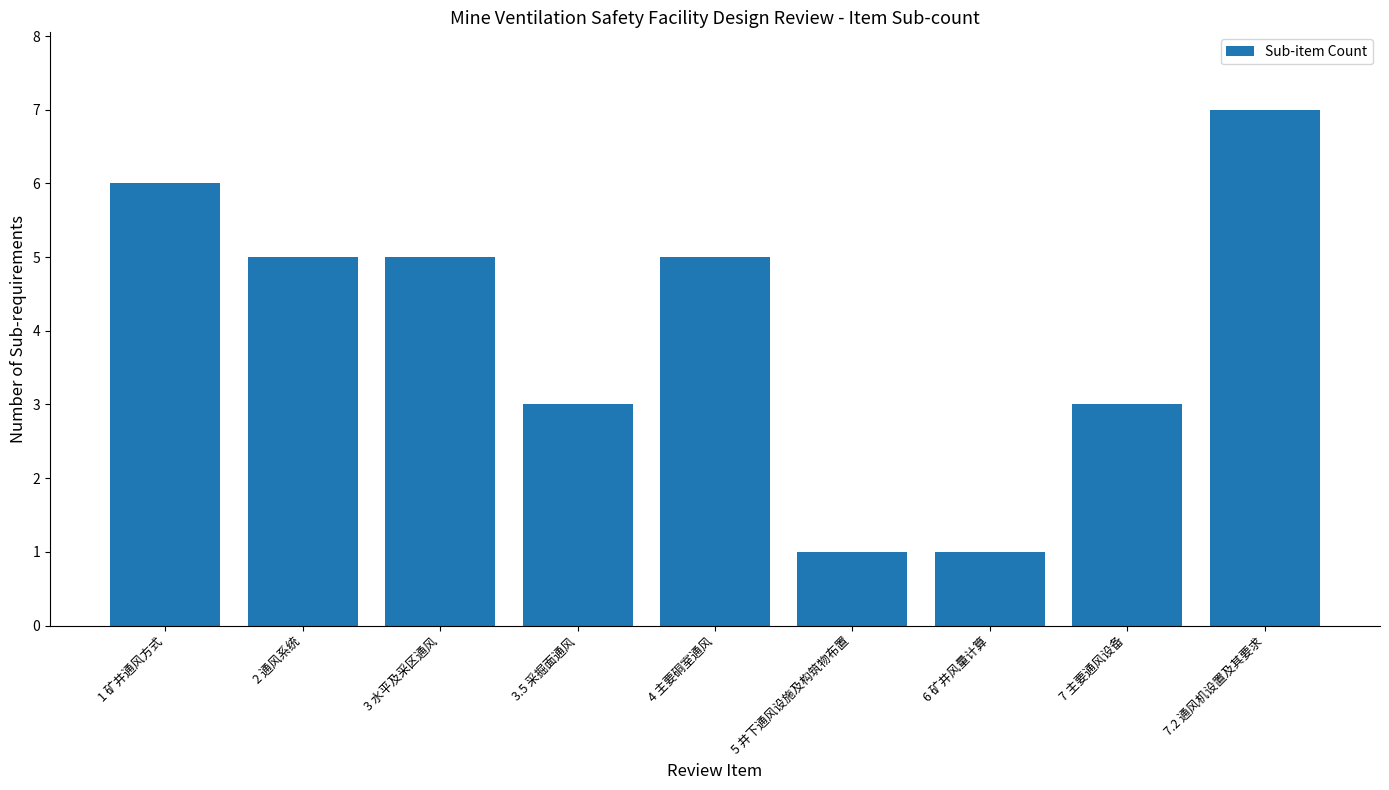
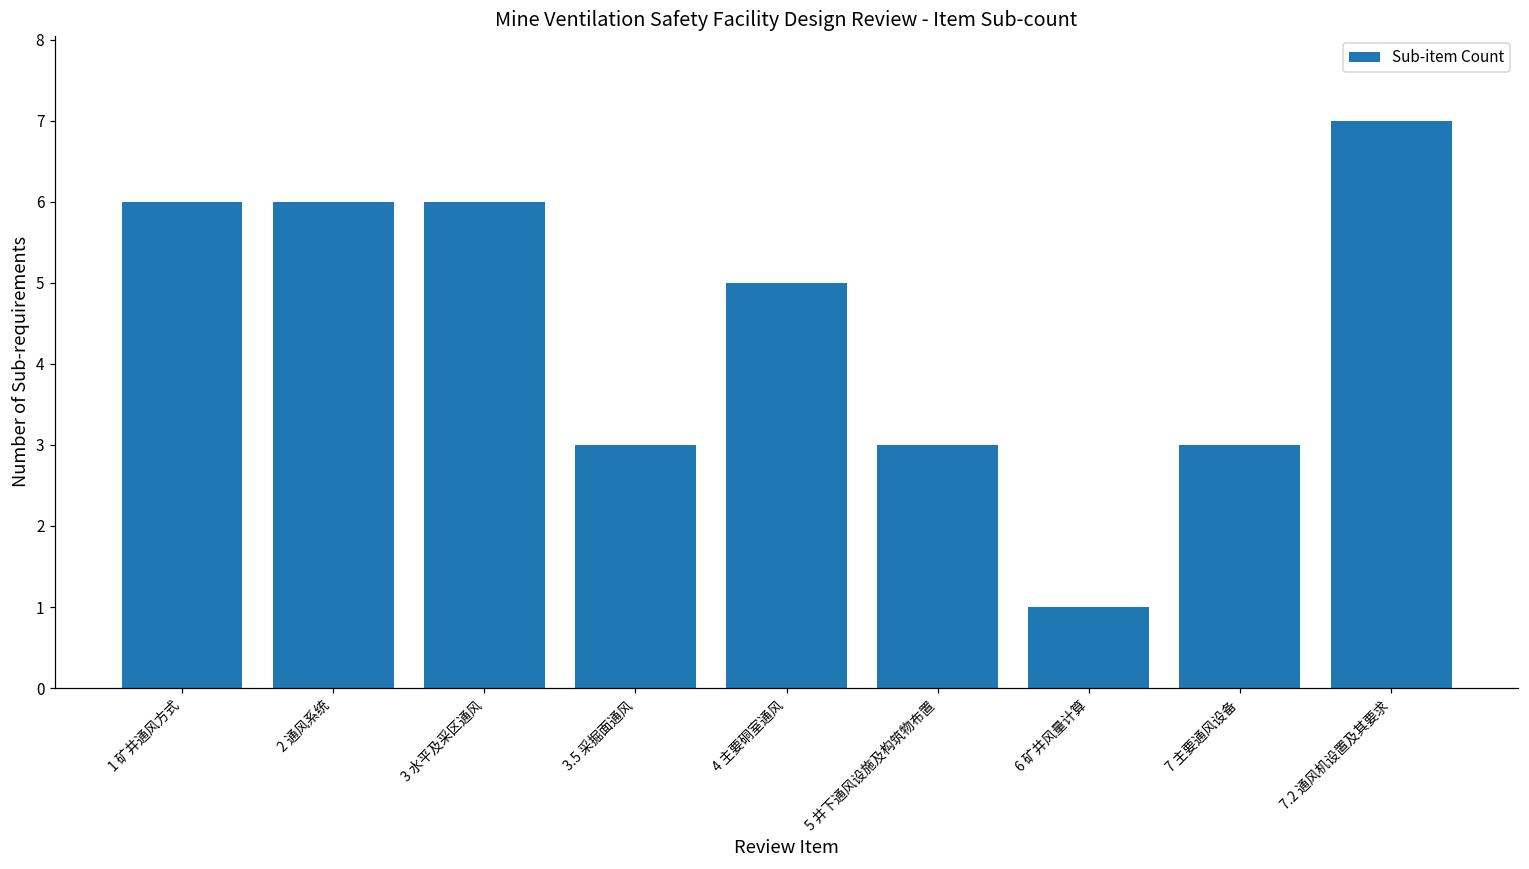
2 通风系统: 5 -> 6
3 水平及采区通风: 5 -> 6
5 井下通风设施及构筑物布置: 1 -> 3
